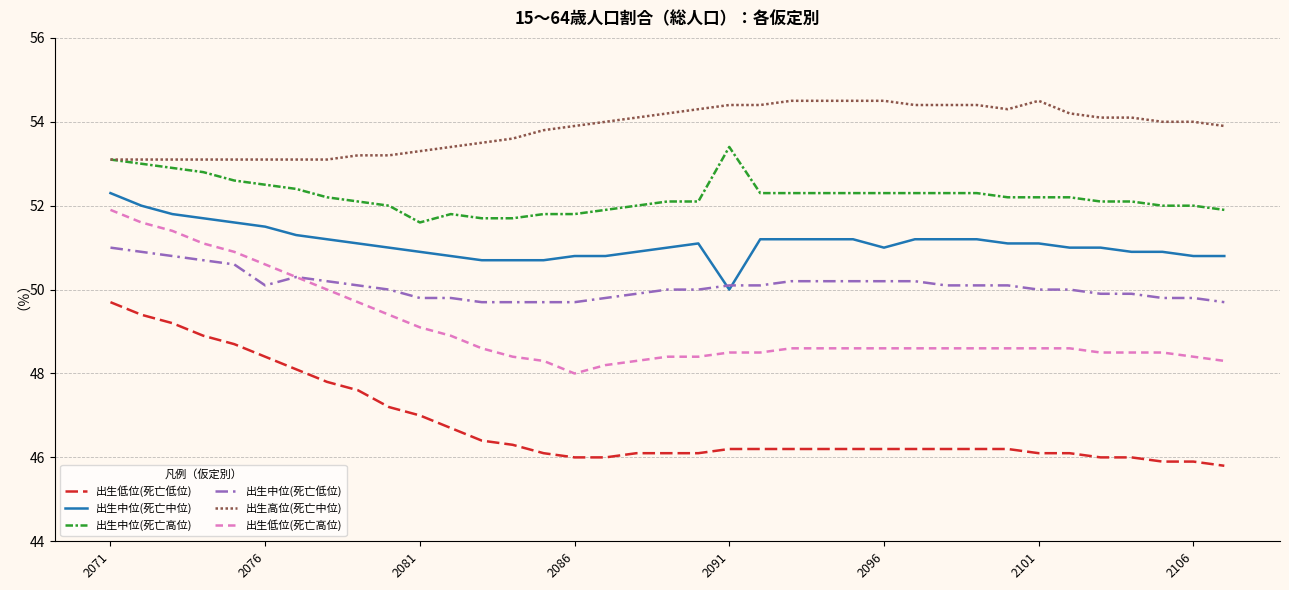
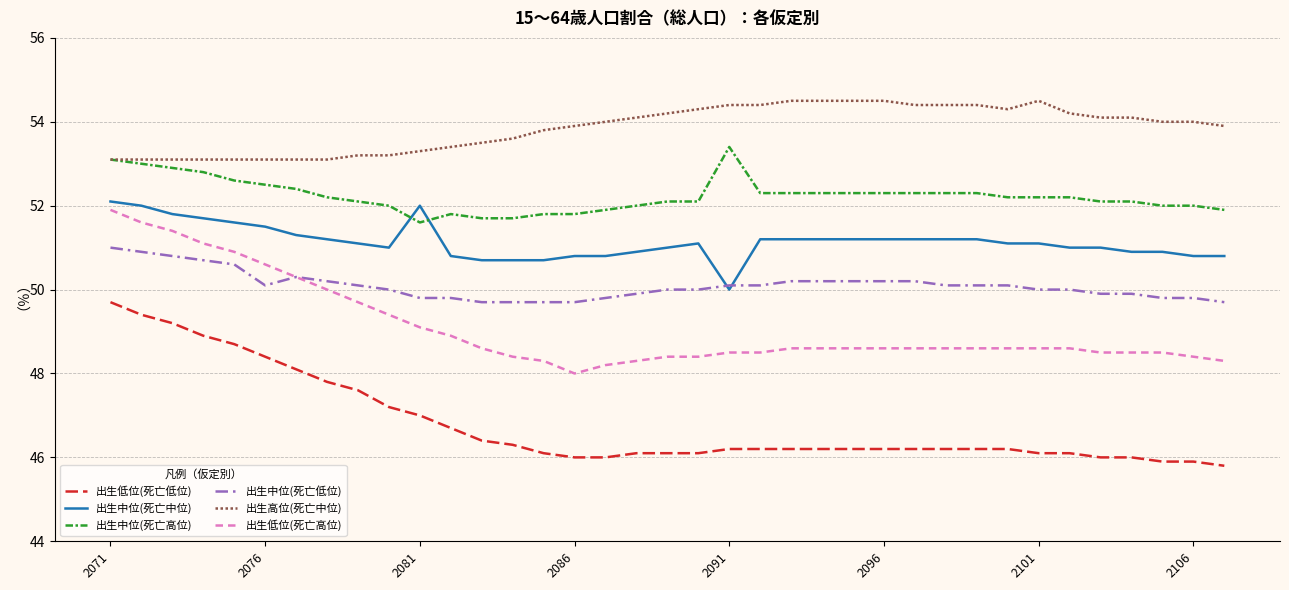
出生中位(死亡中位), 2071: 52.3 -> 52.1
出生中位(死亡中位), 2081: 50.9 -> 52.0
出生中位(死亡中位), 2096: 51.0 -> 51.2
